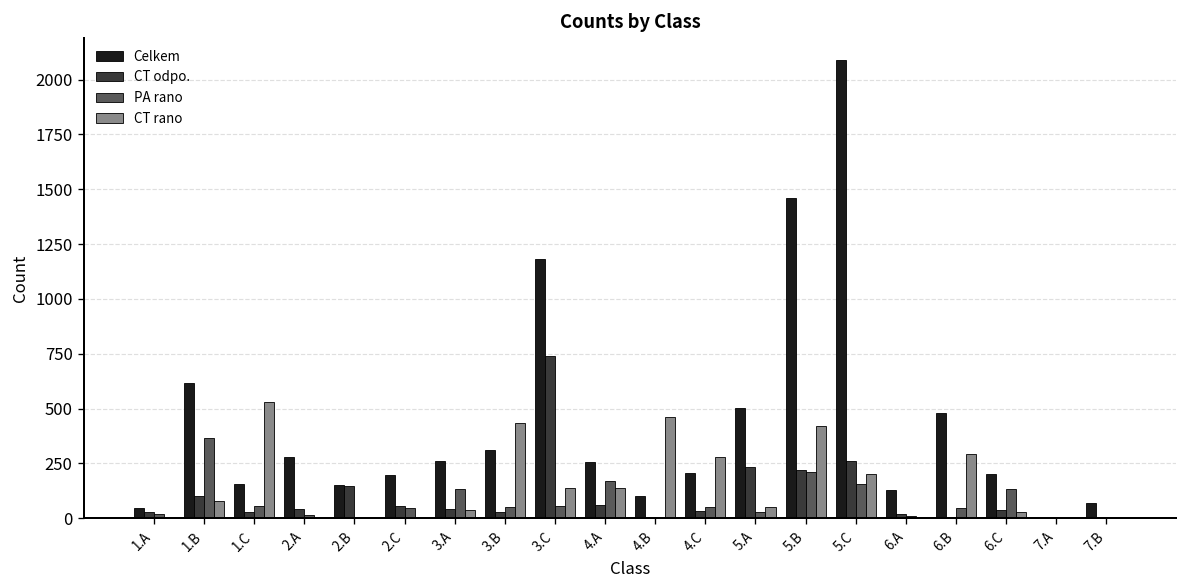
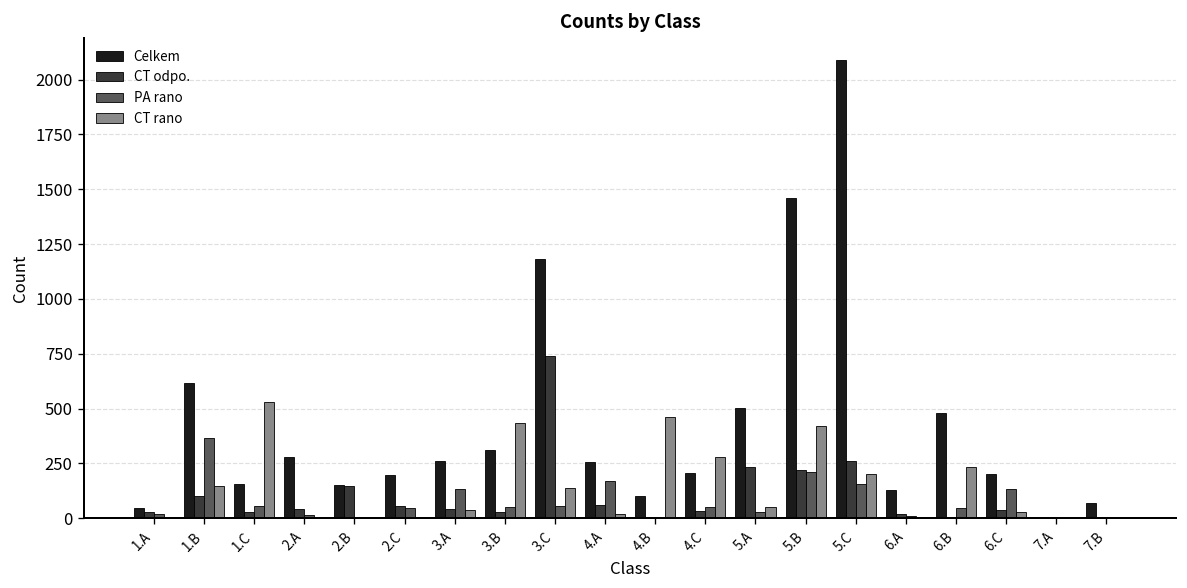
CT rano, 1.B: 80 -> 150
CT rano, 4.A: 140 -> 20
CT rano, 6.B: 290 -> 240
